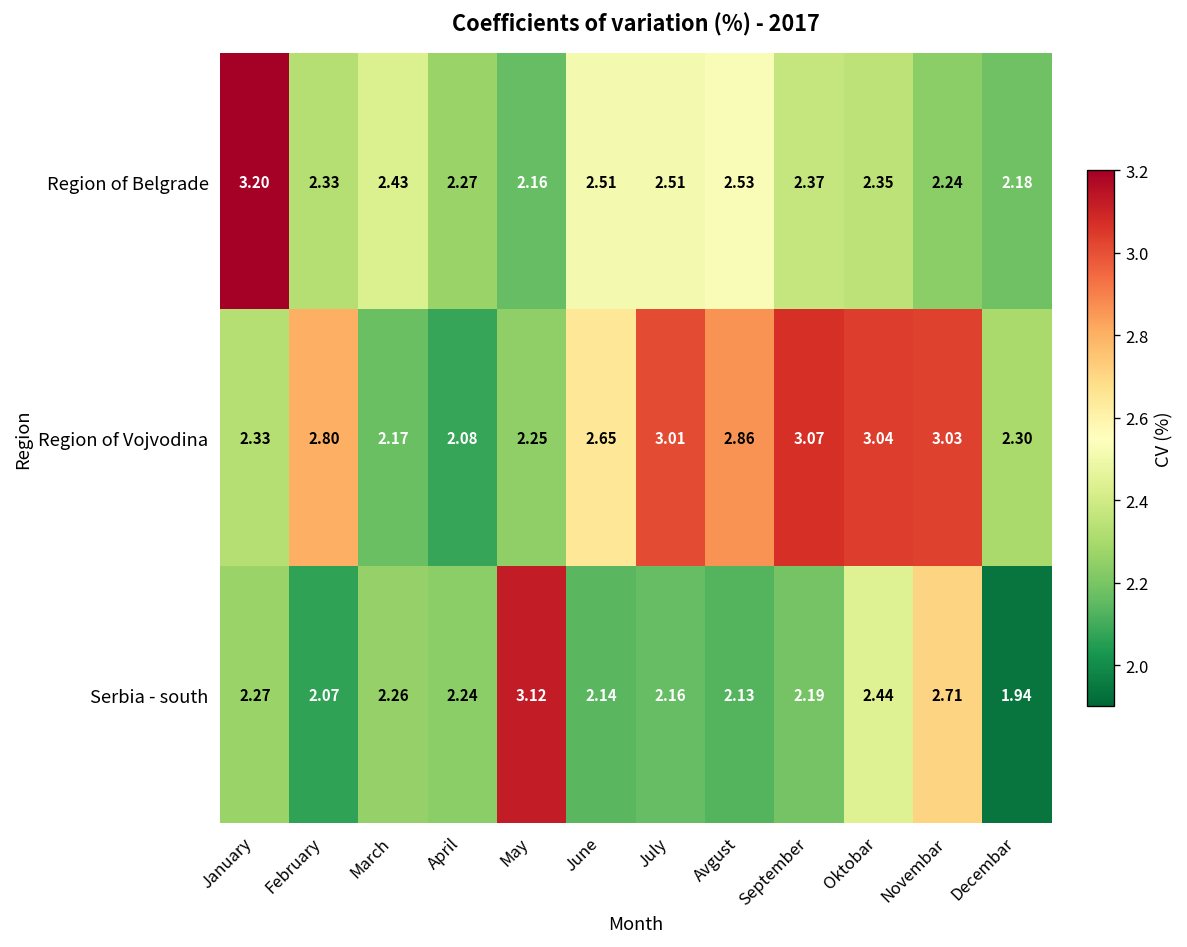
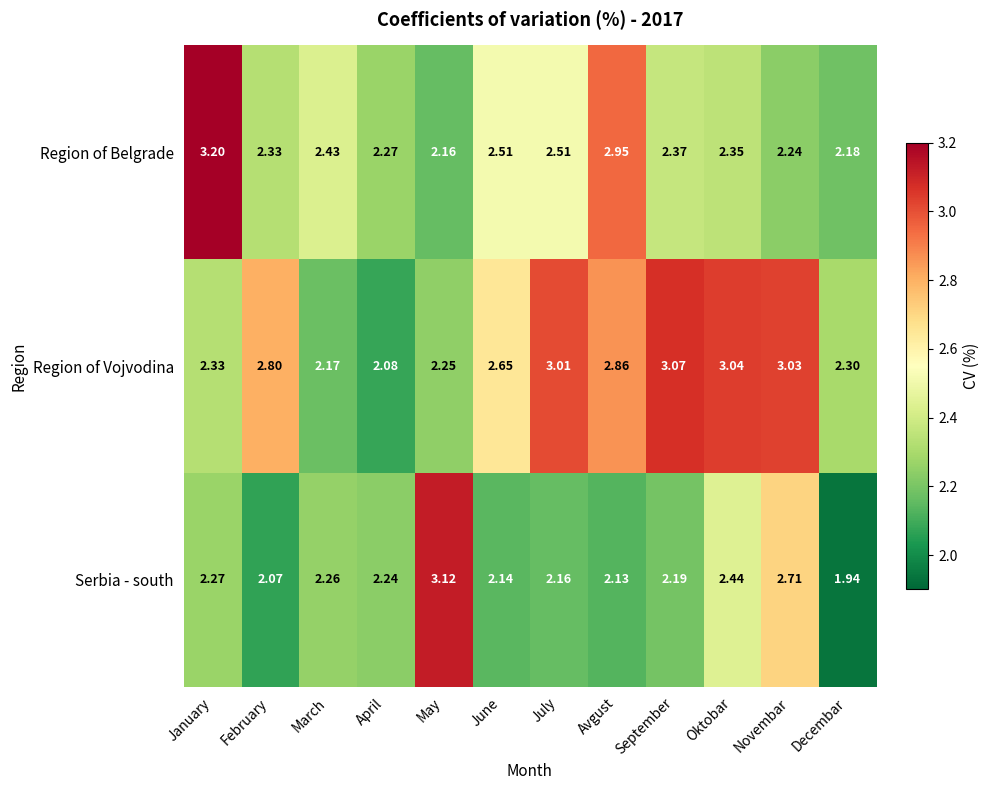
Region of Belgrade, Avgust: 2.53 -> 2.95
